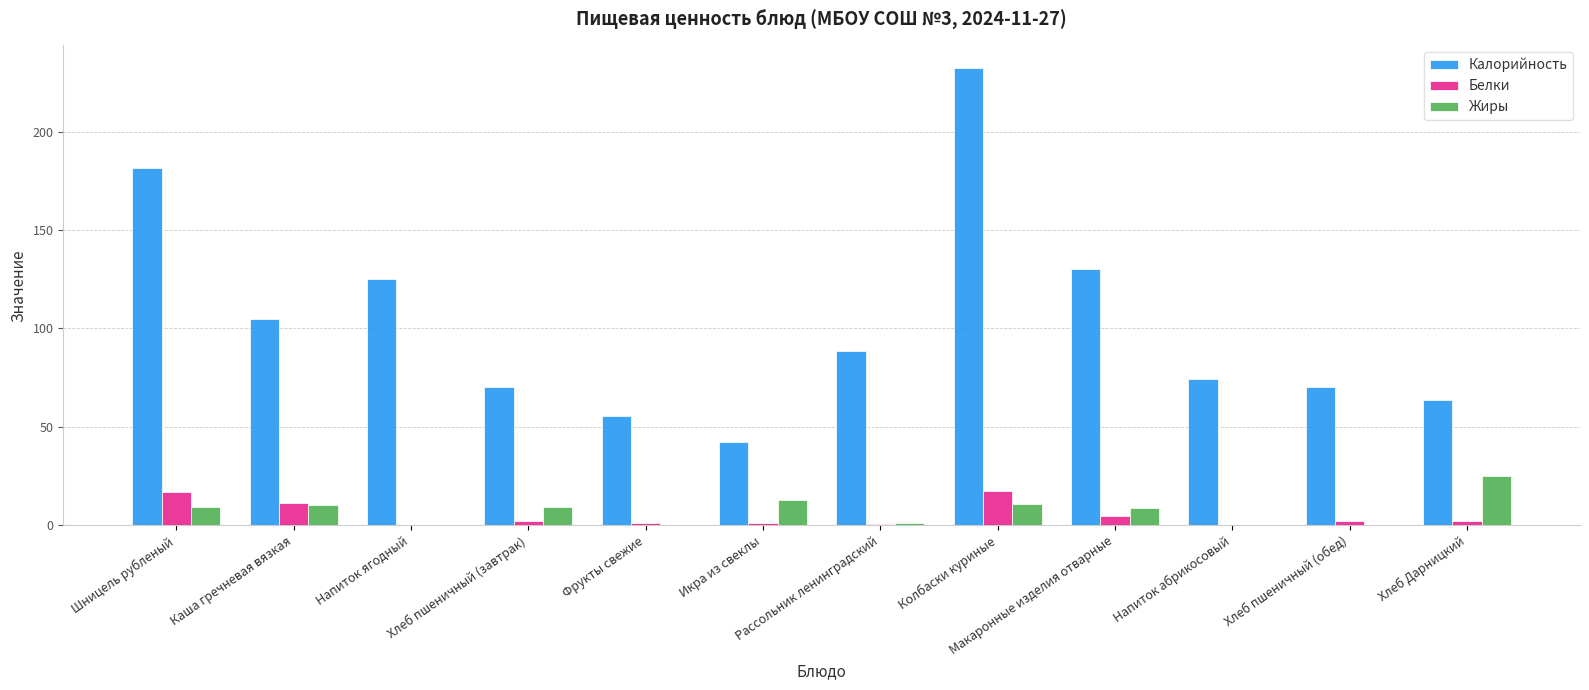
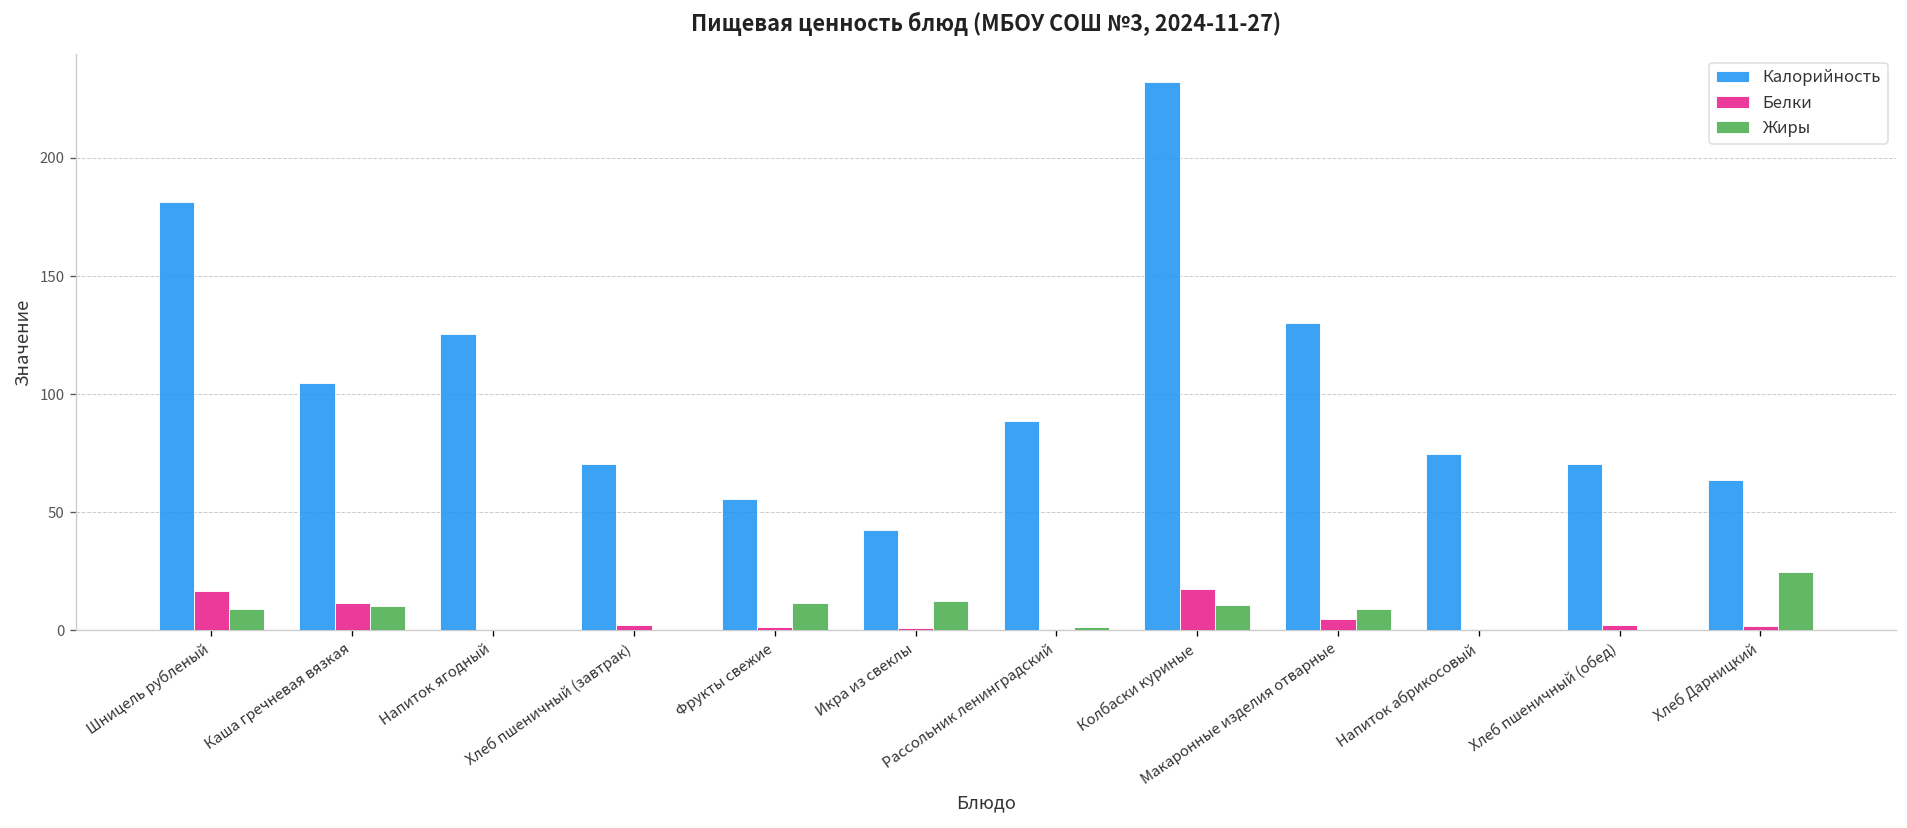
Жиры, Хлеб пшеничный (завтрак): 9 -> 0
Жиры, Фрукты свежие: 0 -> 12
